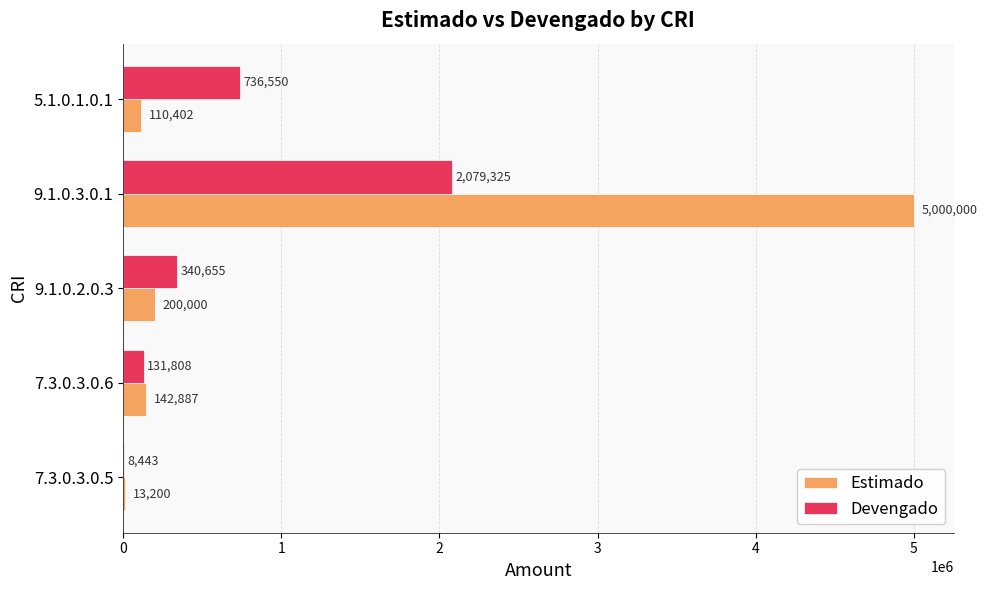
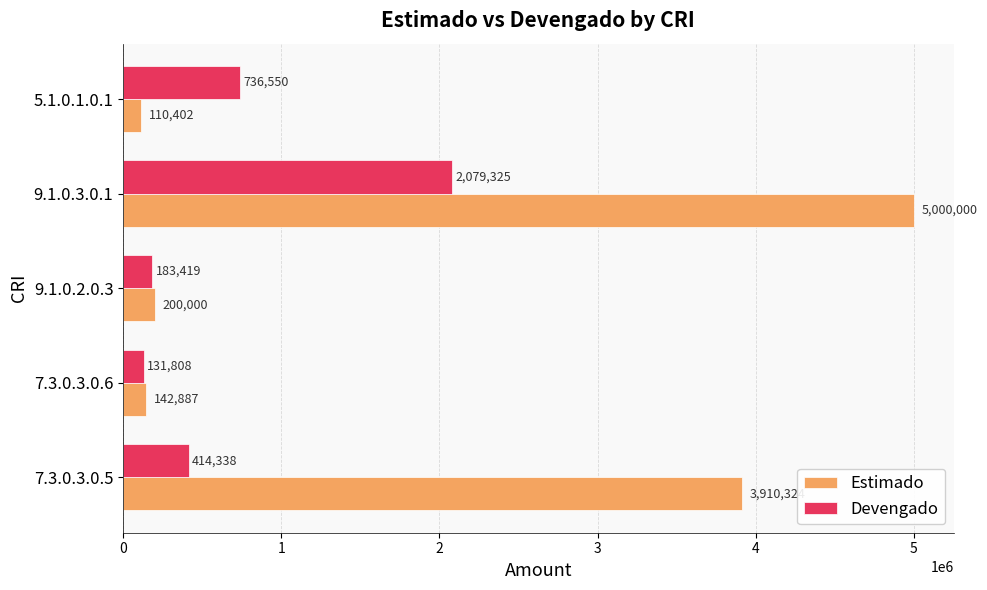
Devengado, 9.1.0.2.0.3: 340,655 -> 183,419
Devengado, 7.3.0.3.0.5: 8,443 -> 414,338
Estimado, 7.3.0.3.0.5: 10000 -> 3910000
